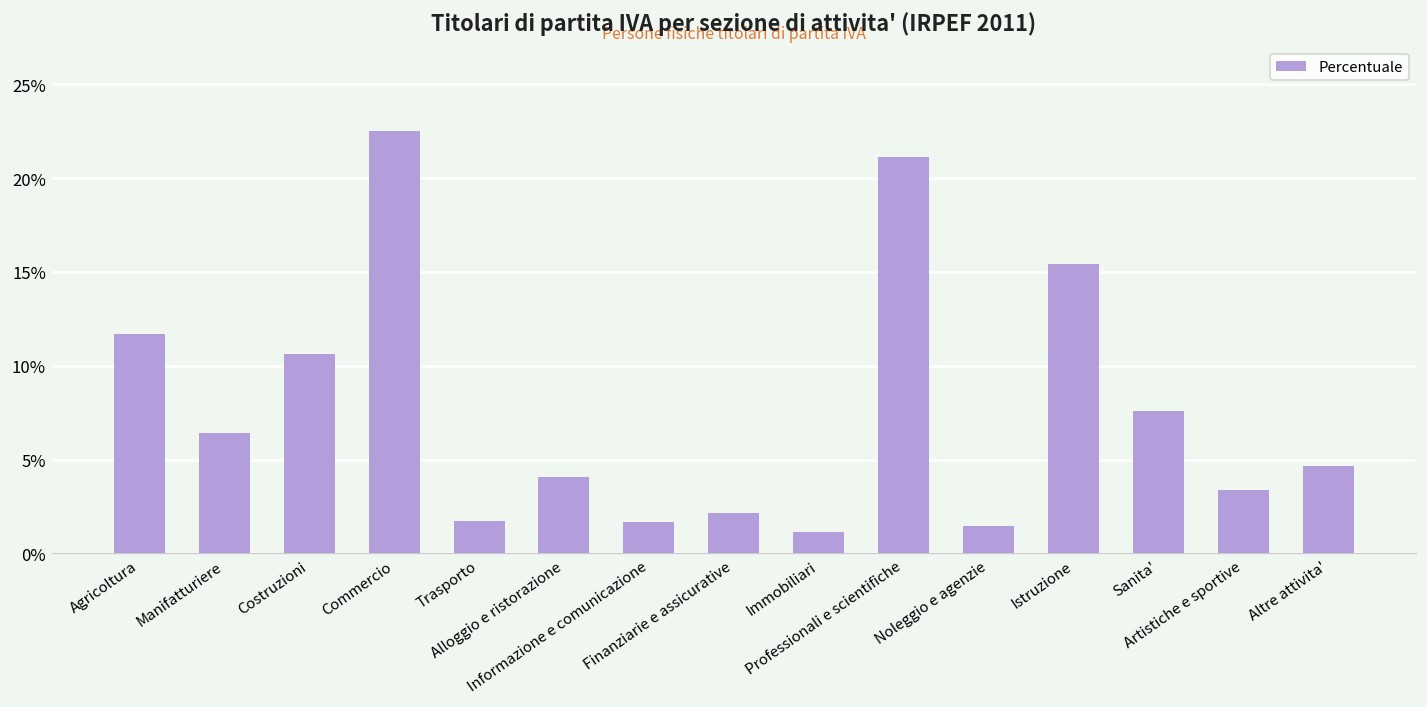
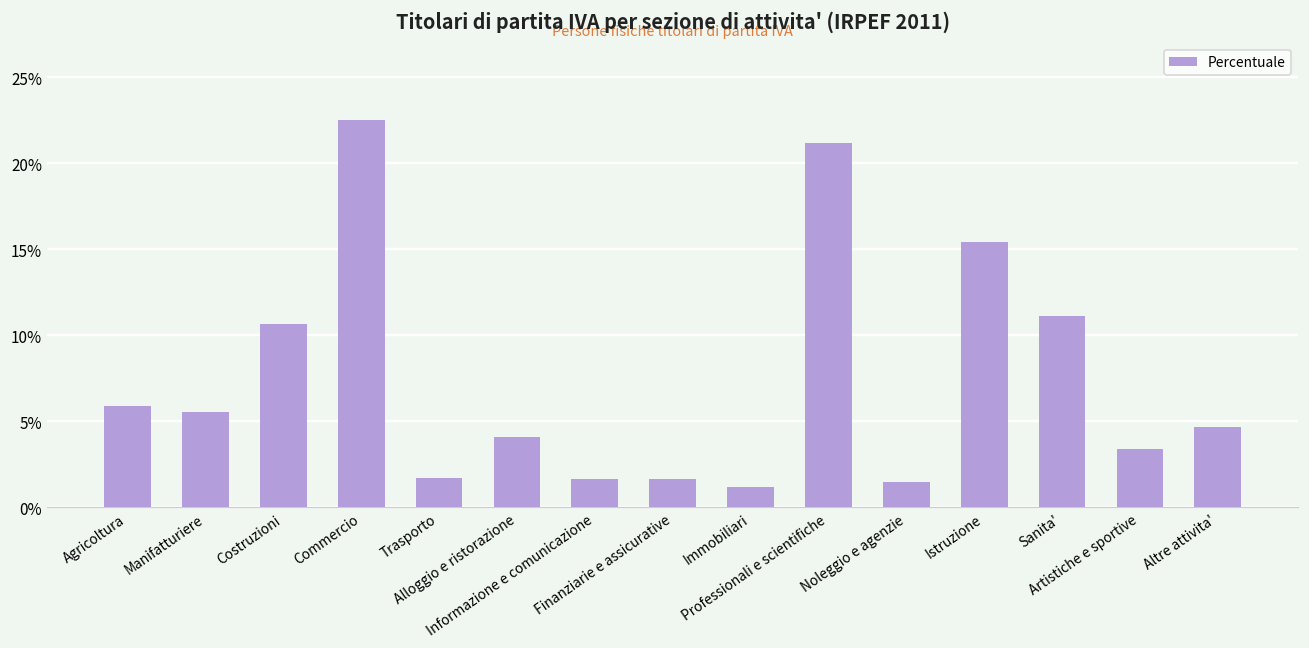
Agricoltura: 11.7% -> 5.9%
Manifatturiere: 6.4% -> 5.5%
Finanziarie e assicurative: 2.2% -> 1.6%
Sanita': 7.6% -> 11.1%
